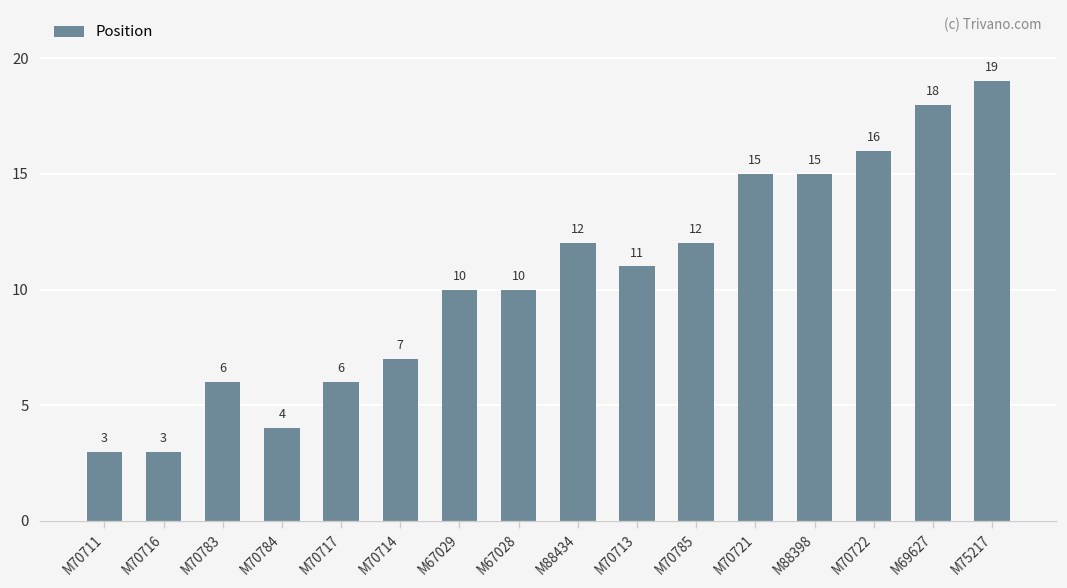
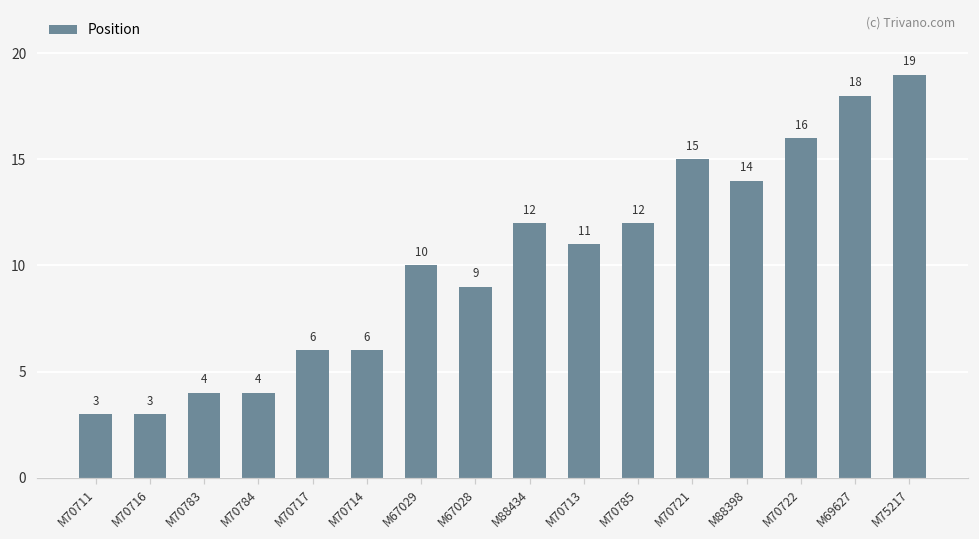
M70783: 6 -> 4
M70714: 7 -> 6
M67028: 10 -> 9
M88398: 15 -> 14
